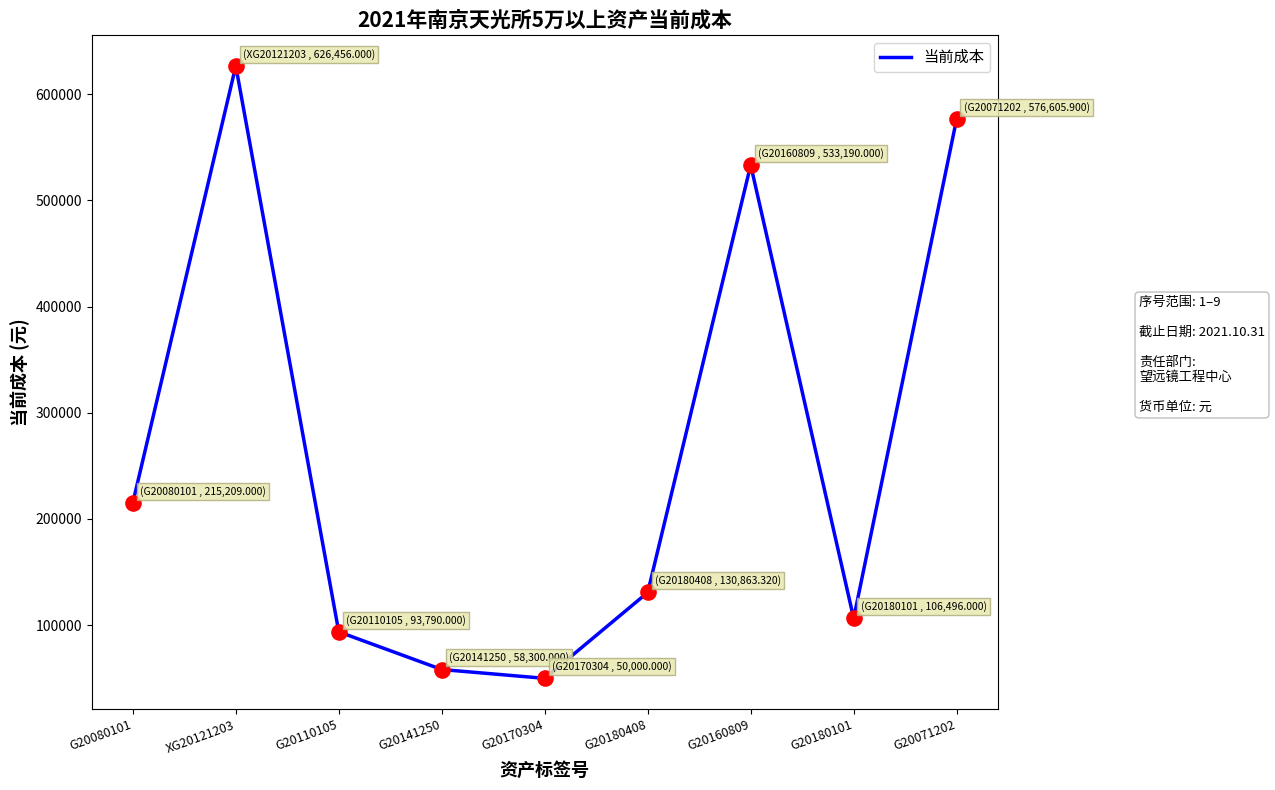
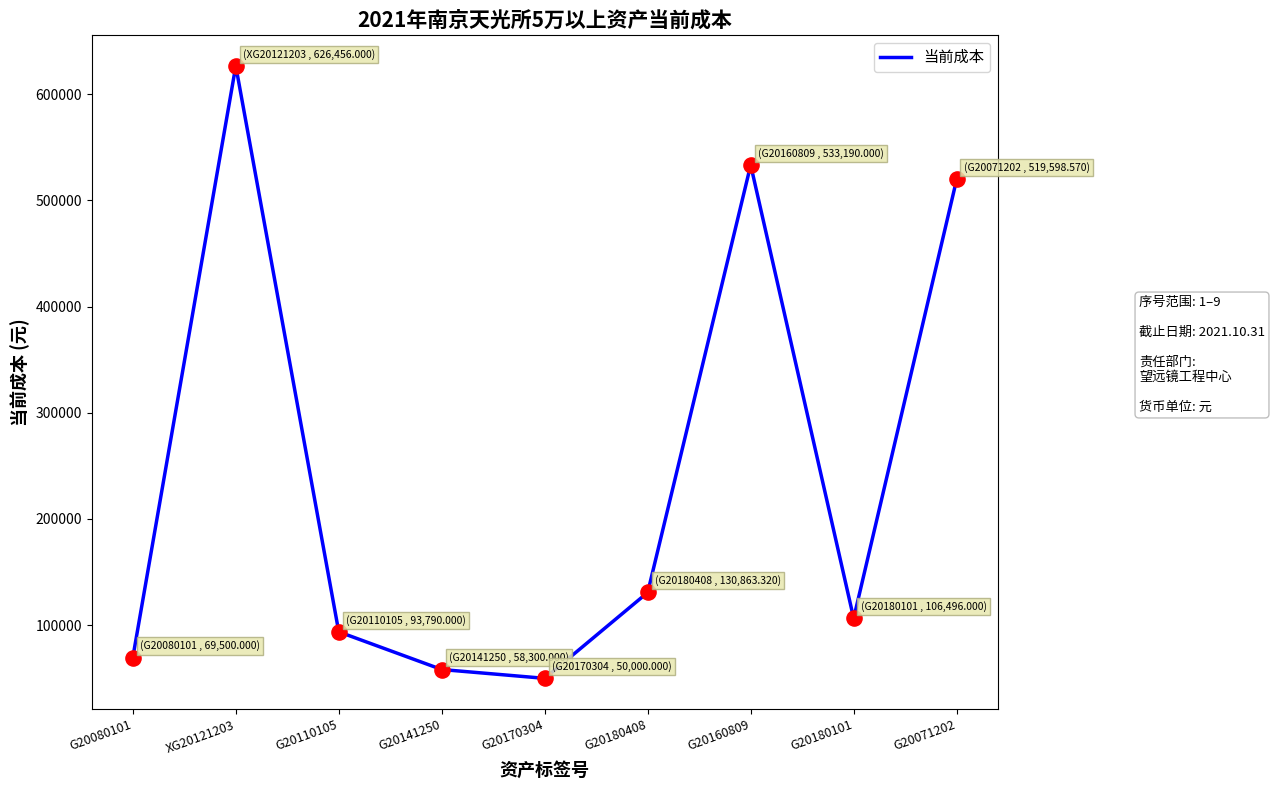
G20080101: 215,209.000 -> 69,500.000
G20071202: 576,605.900 -> 519,598.570
